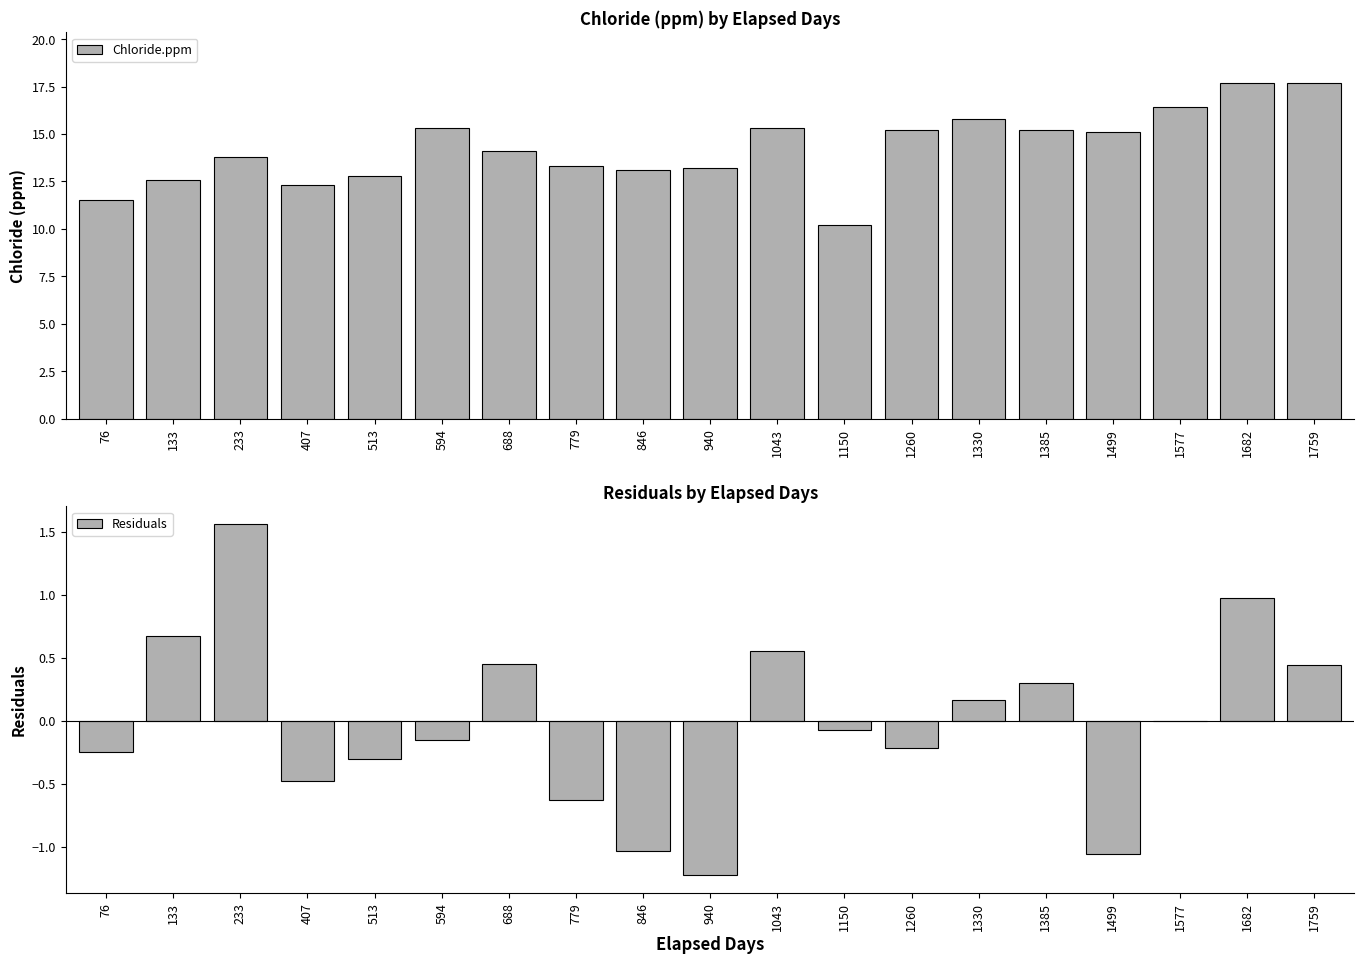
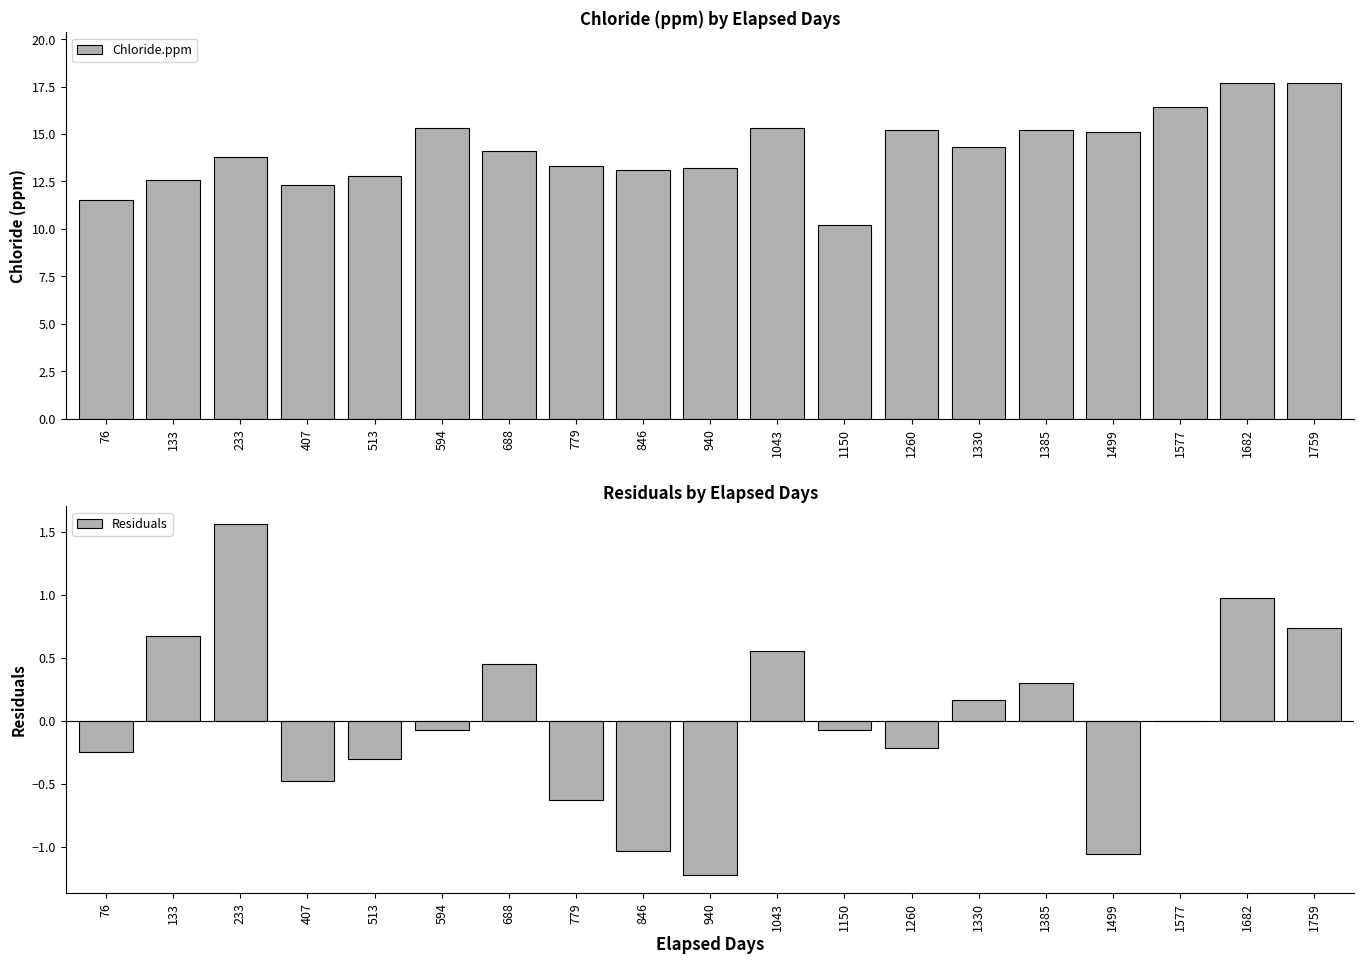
Chloride (ppm) by Elapsed Days, 1330: 15.8 -> 14.3
Residuals by Elapsed Days, 594: -0.15 -> -0.07
Residuals by Elapsed Days, 1759: 0.44 -> 0.74
